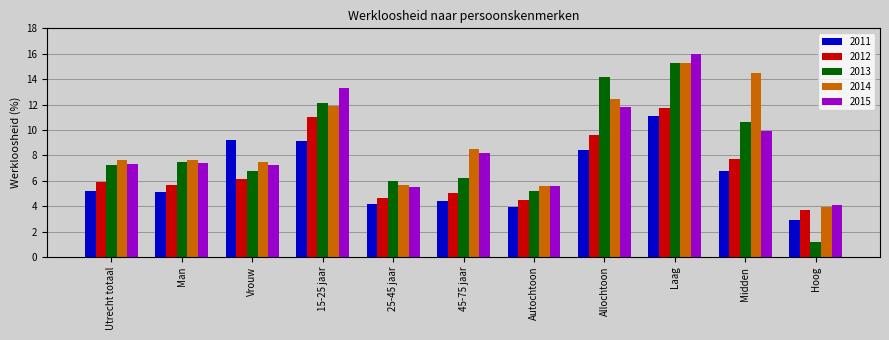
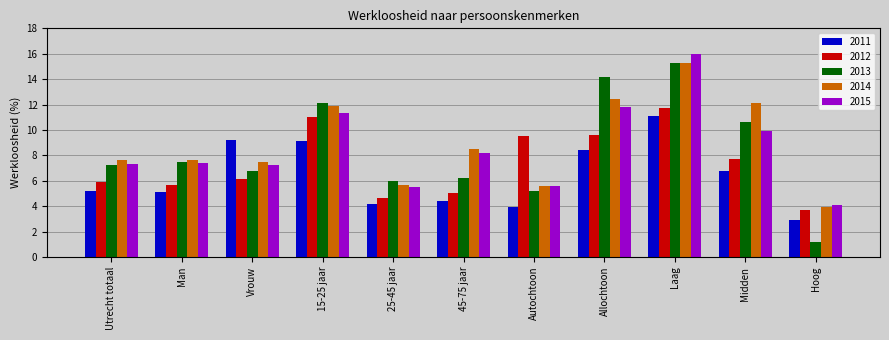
2015, 15-25 jaar: 13.3 -> 11.3
2012, Autochtoon: 4.5 -> 9.5
2014, Midden: 14.5 -> 12.1
